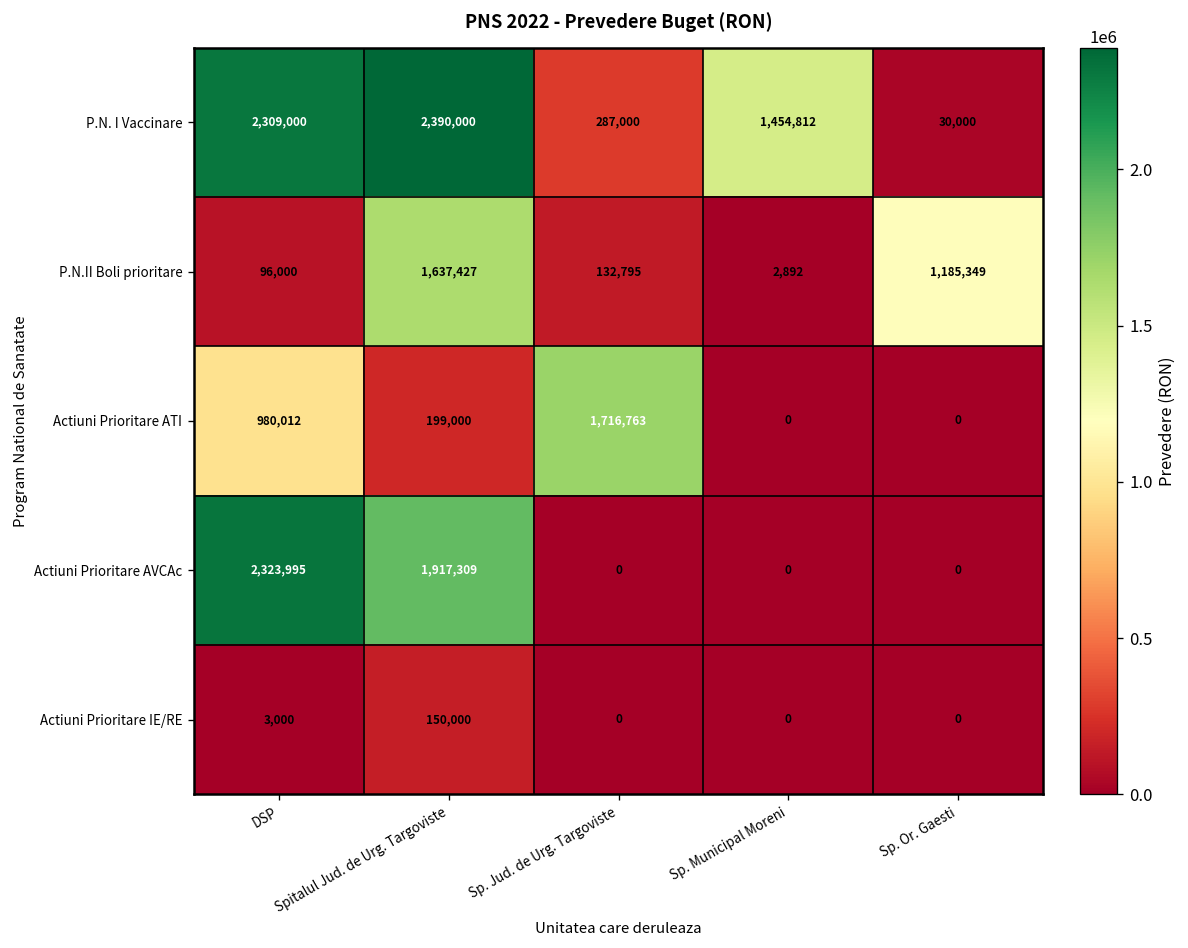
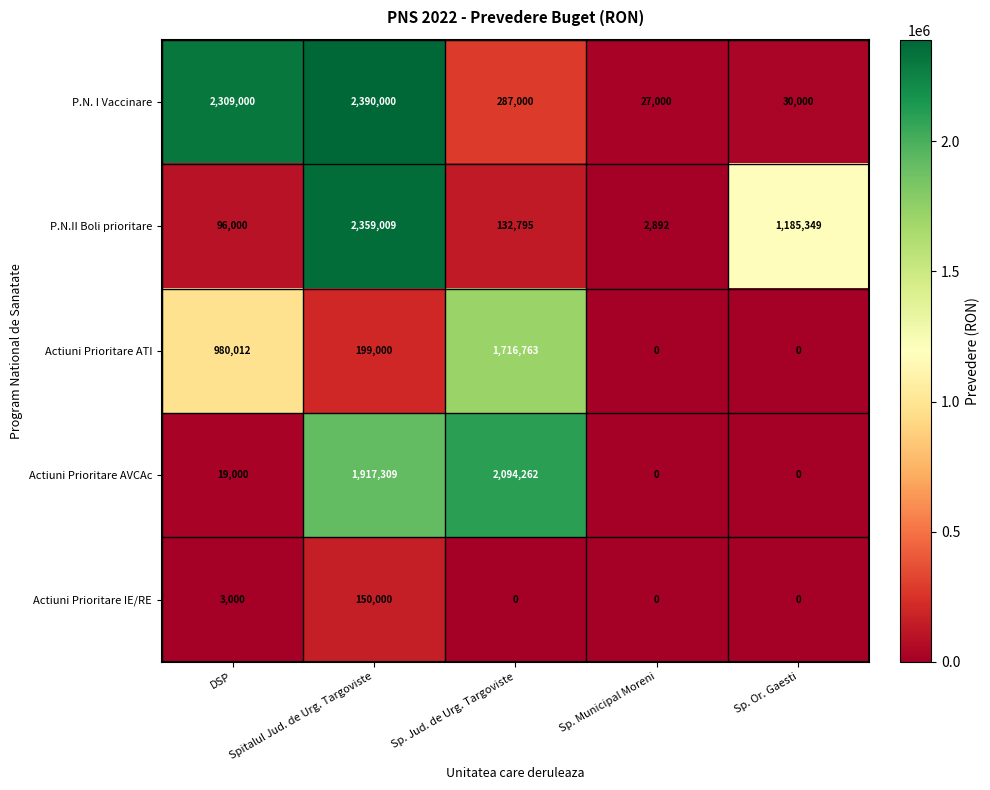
P.N. I Vaccinare, Sp. Municipal Moreni: 1,454,812 -> 27,000
P.N.II Boli prioritare, Spitalul Jud. de Urg. Targoviste: 1,637,427 -> 2,359,009
Actiuni Prioritare AVCAc, DSP: 2,323,995 -> 19,000
Actiuni Prioritare AVCAc, Sp. Jud. de Urg. Targoviste: 0 -> 2,094,262
